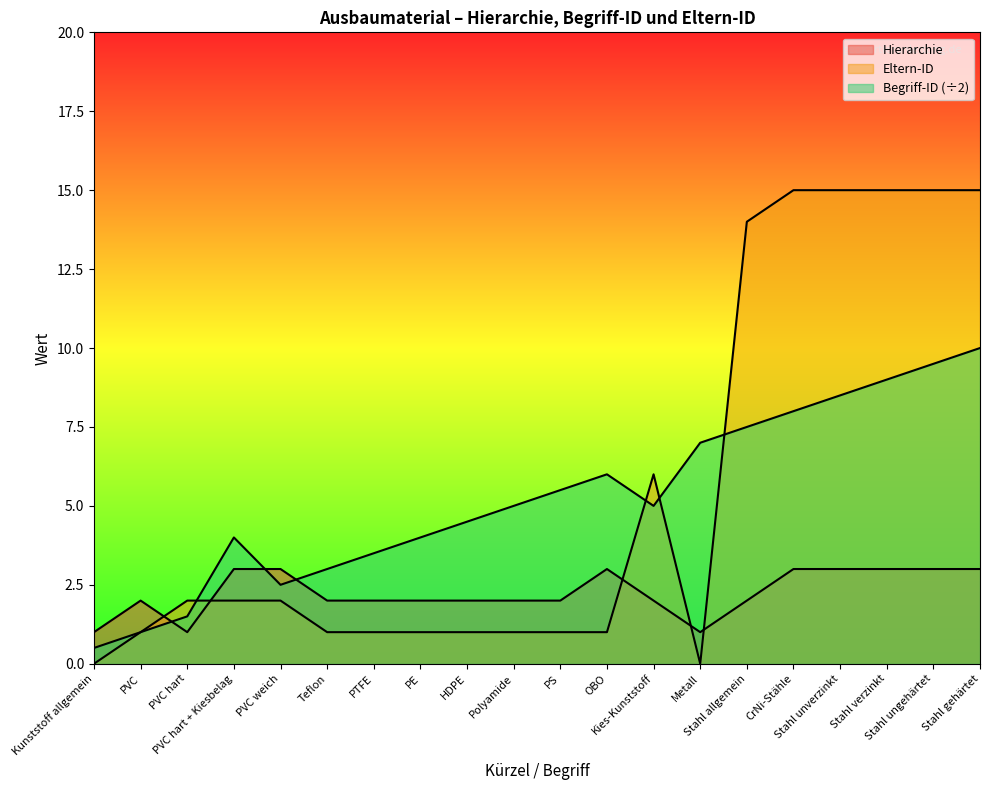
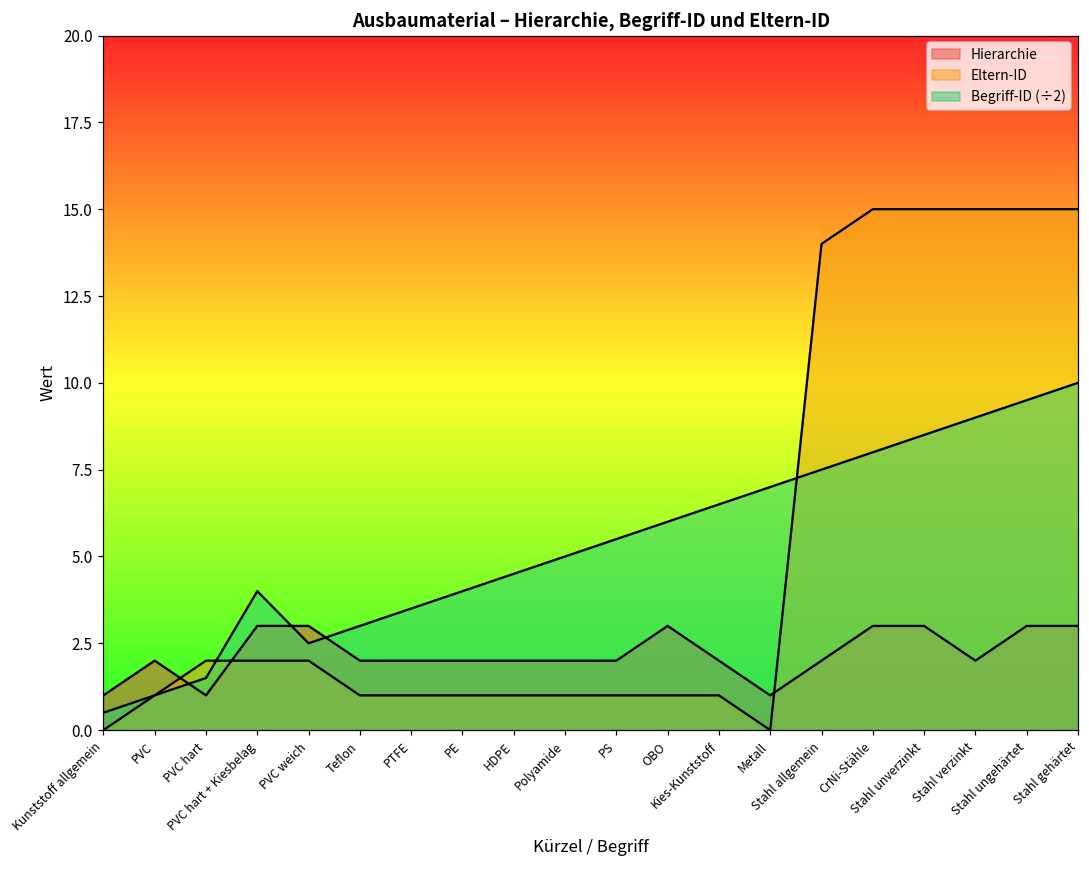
Eltern-ID, Kies-Kunststoff: 6 -> 1
Begriff-ID (÷2), Kies-Kunststoff: 5.0 -> 6.5
Hierarchie, Stahl verzinkt: 3 -> 2
